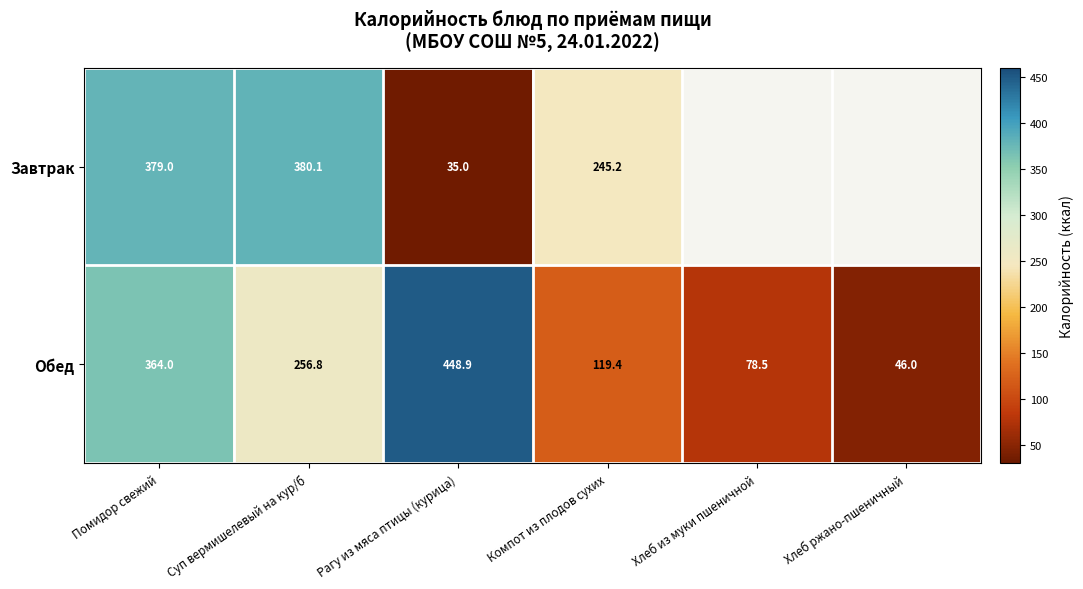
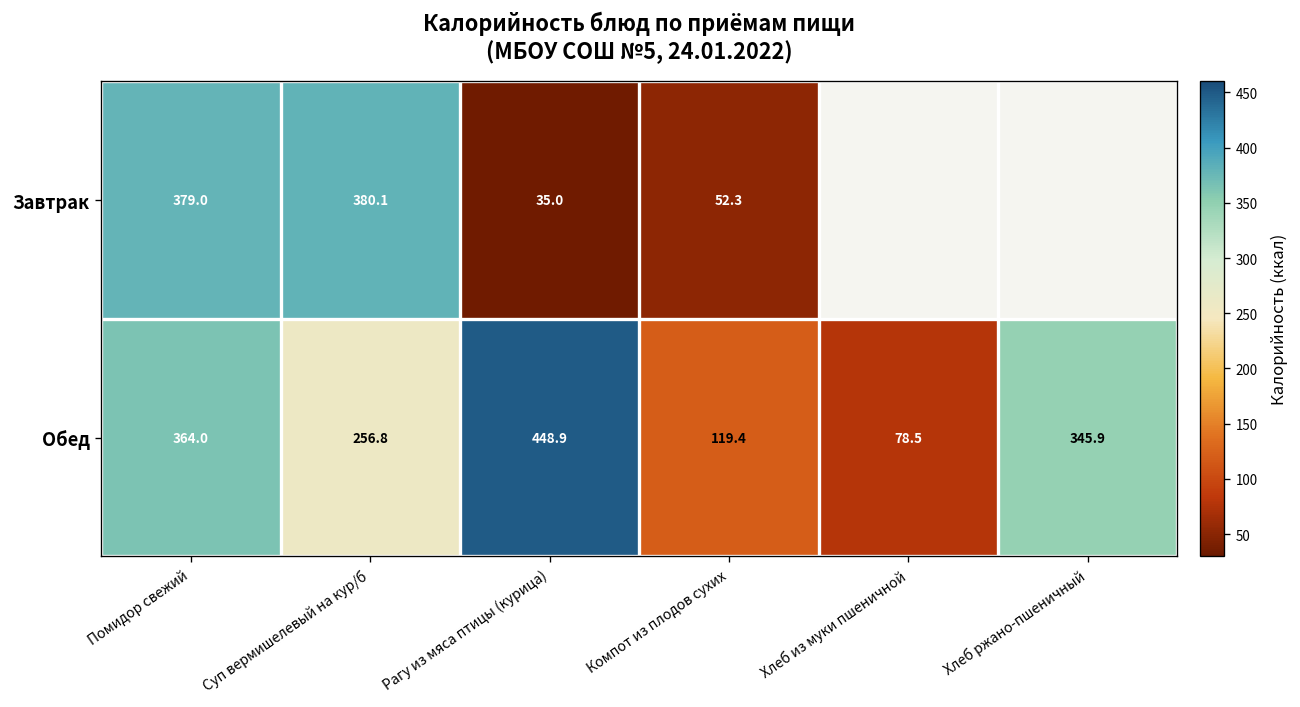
Завтрак, Компот из плодов сухих: 245.2 -> 52.3
Обед, Хлеб ржано-пшеничный: 46.0 -> 345.9
